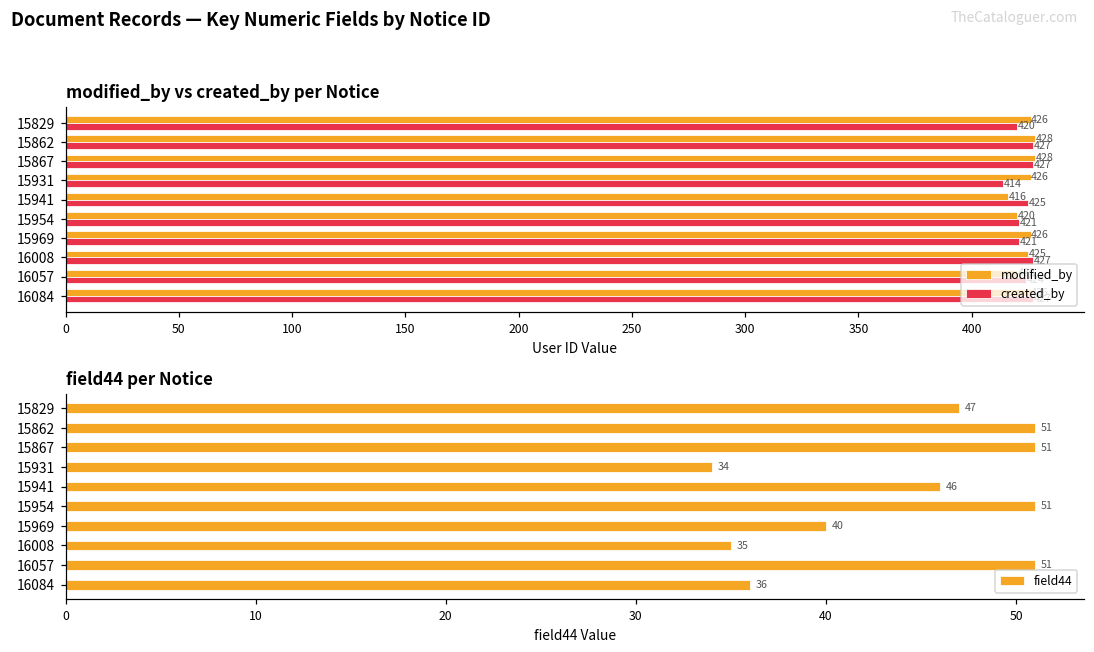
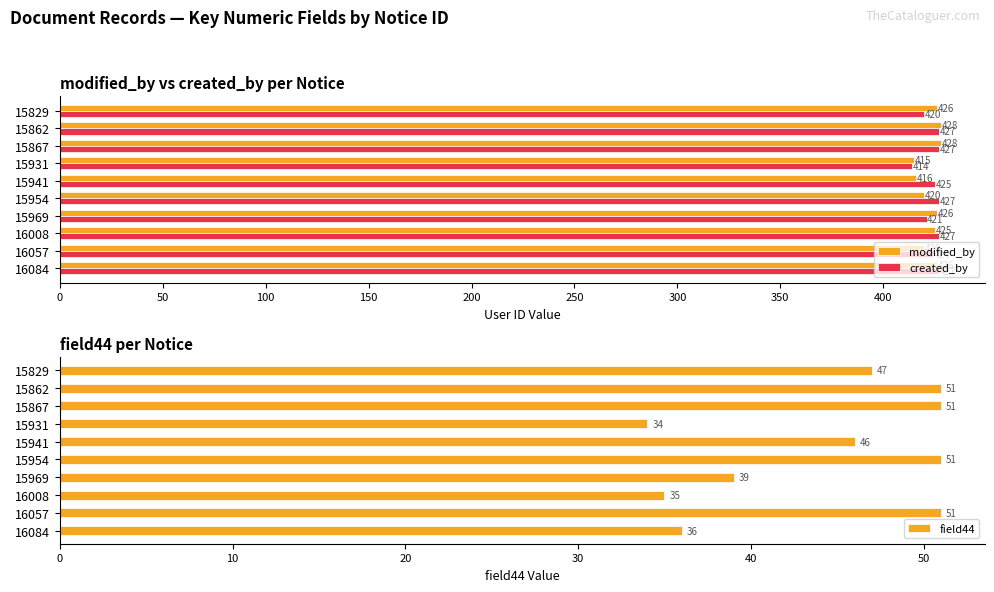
modified_by vs created_by per Notice, modified_by, 15931: 426 -> 415
modified_by vs created_by per Notice, created_by, 15954: 421 -> 427
field44 per Notice, 15969: 40 -> 39
